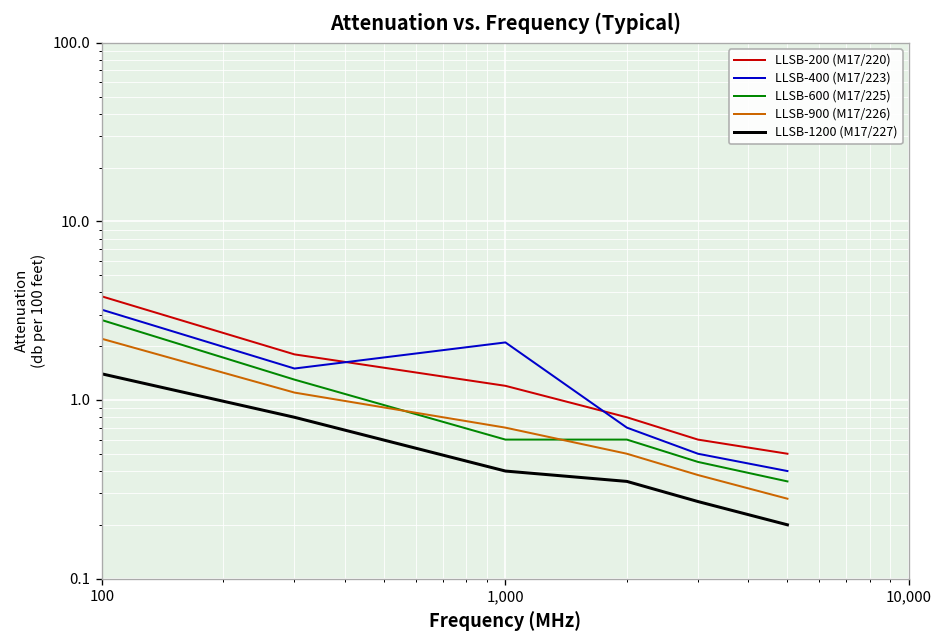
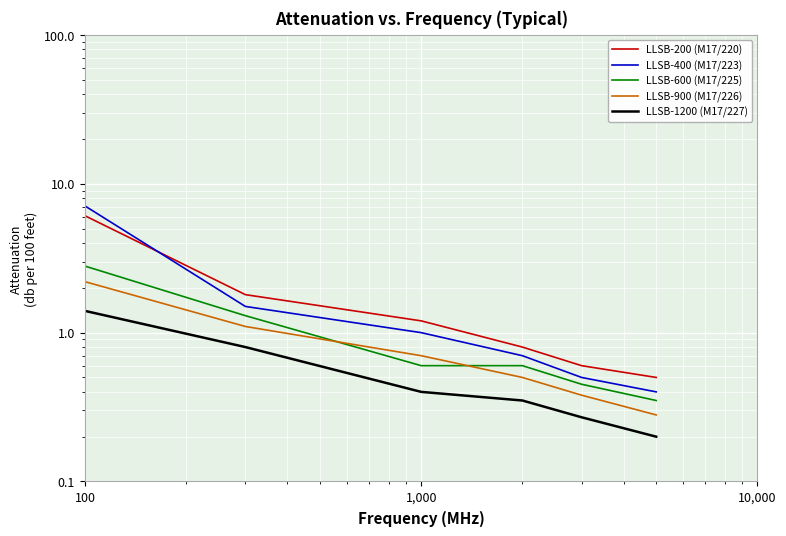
LLSB-200 (M17/220), 100: 3.8 -> 6.1
LLSB-400 (M17/223), 100: 3.2 -> 7
LLSB-400 (M17/223), 1,000: 2.1 -> 1.0
